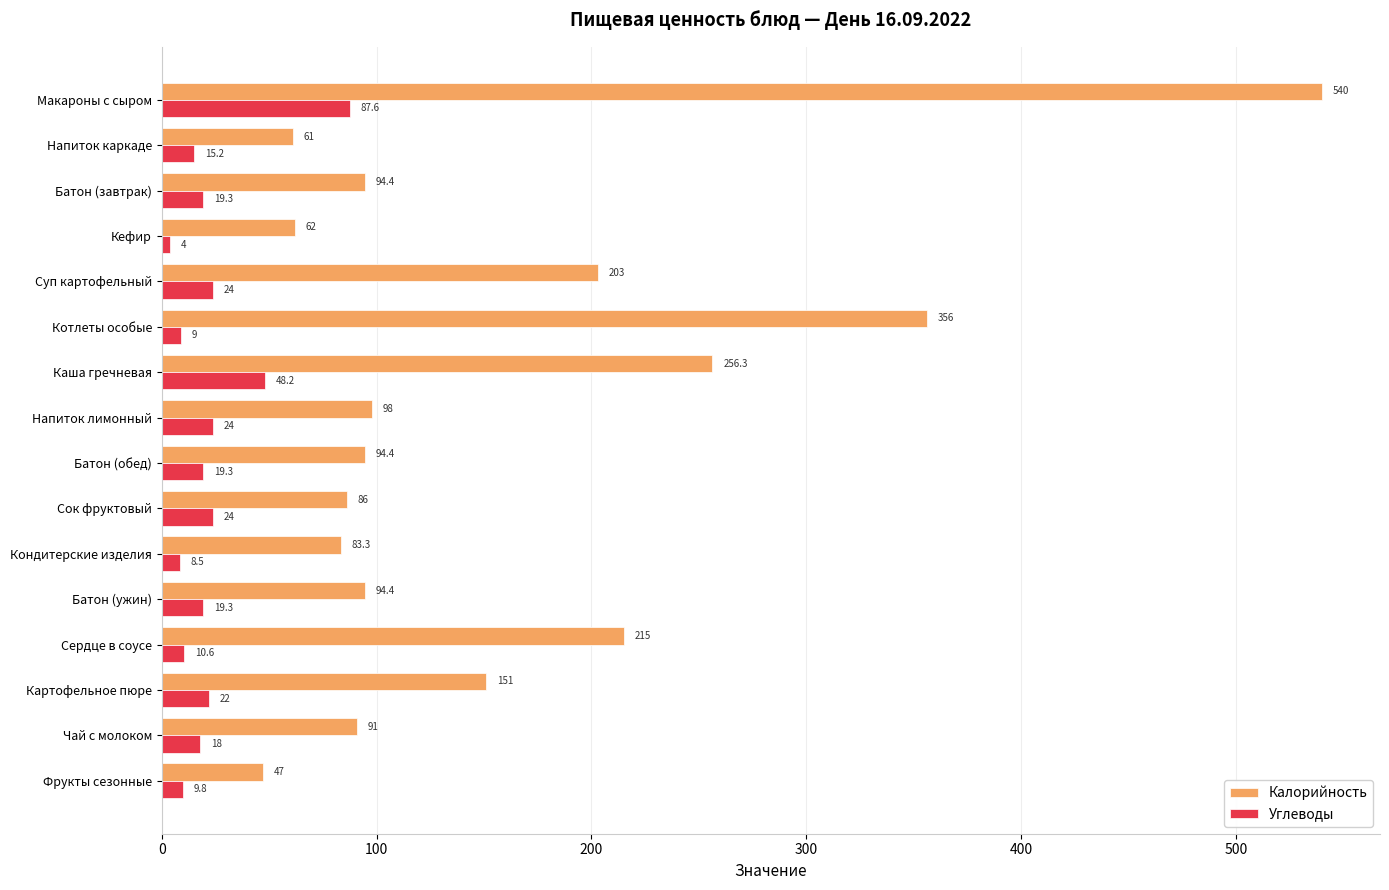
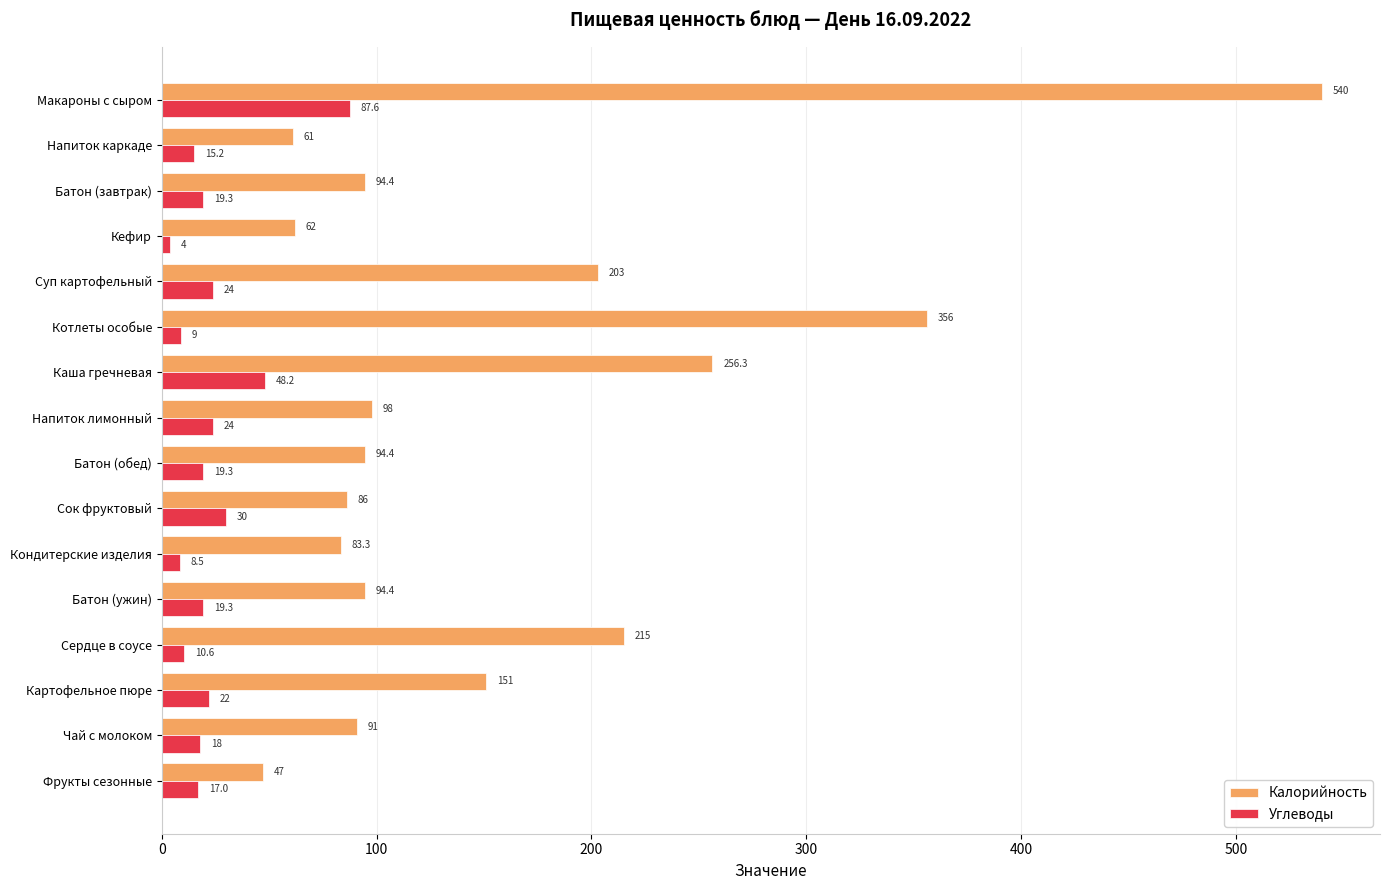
Углеводы, Сок фруктовый: 24 -> 30
Углеводы, Фрукты сезонные: 9.8 -> 17.0
